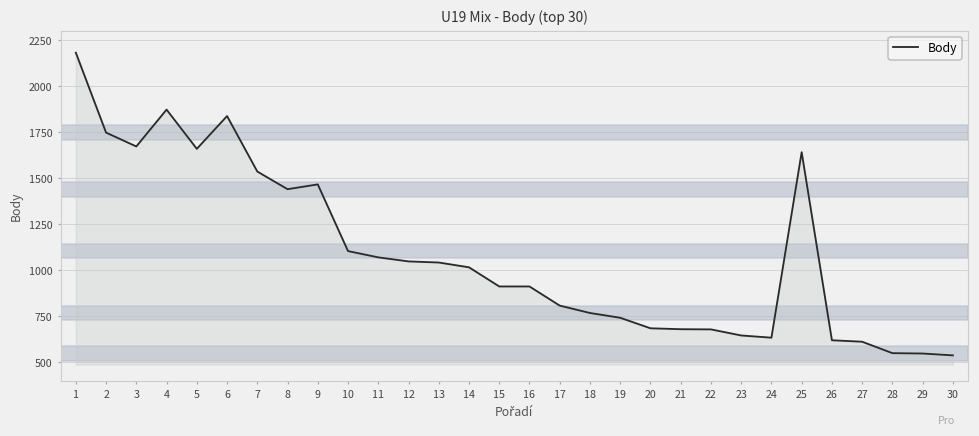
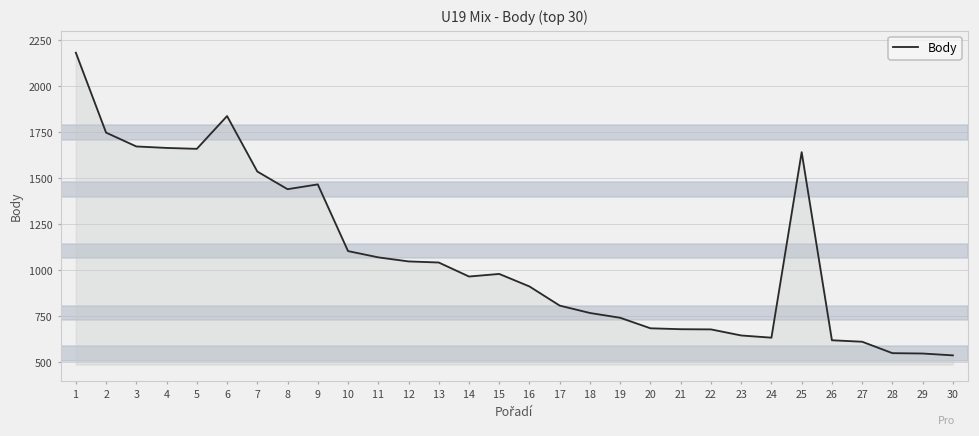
4: 1870 -> 1660
14: 1020 -> 970
15: 910 -> 980
